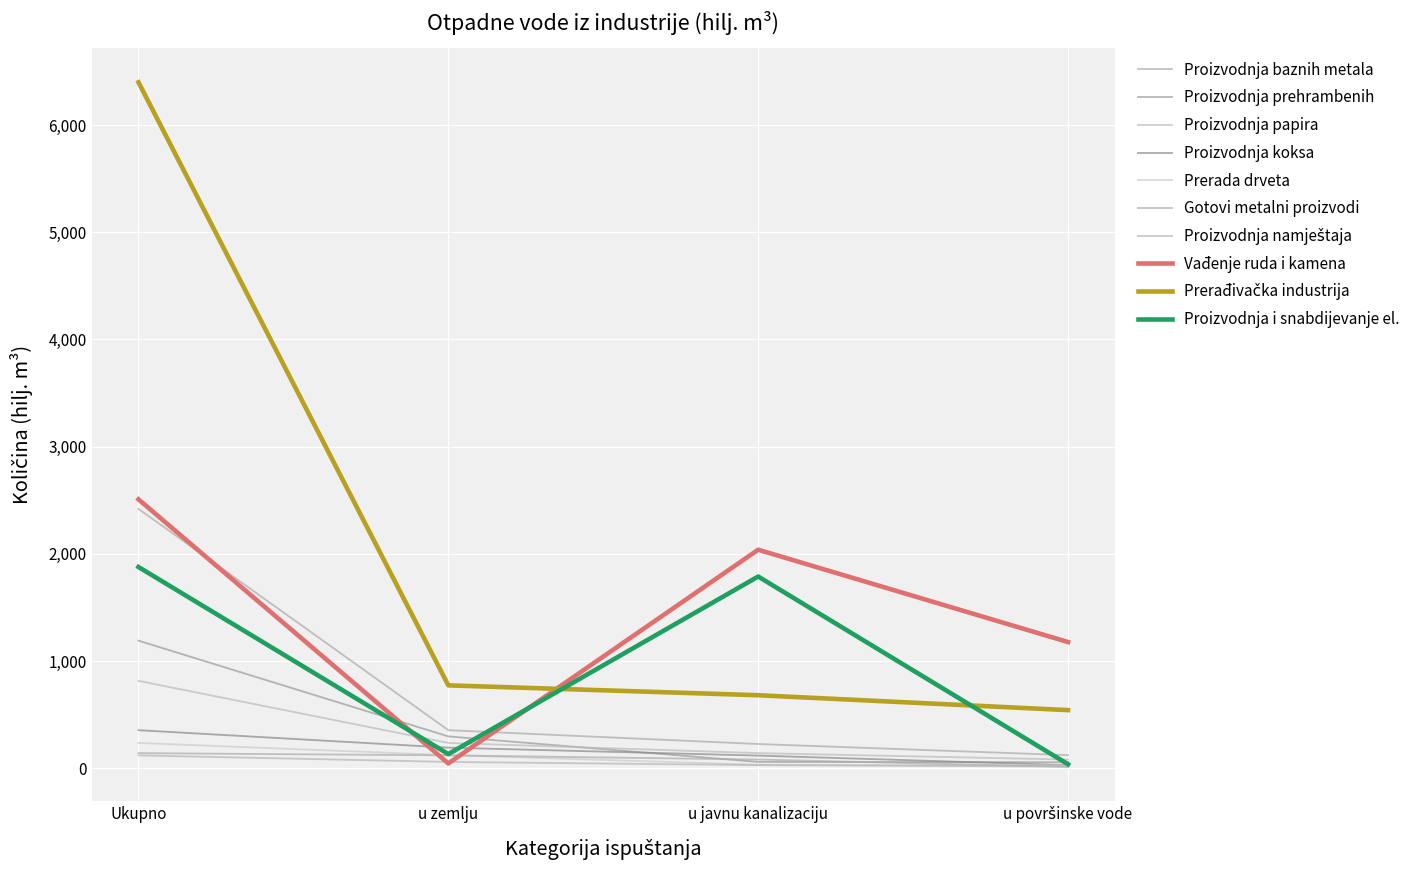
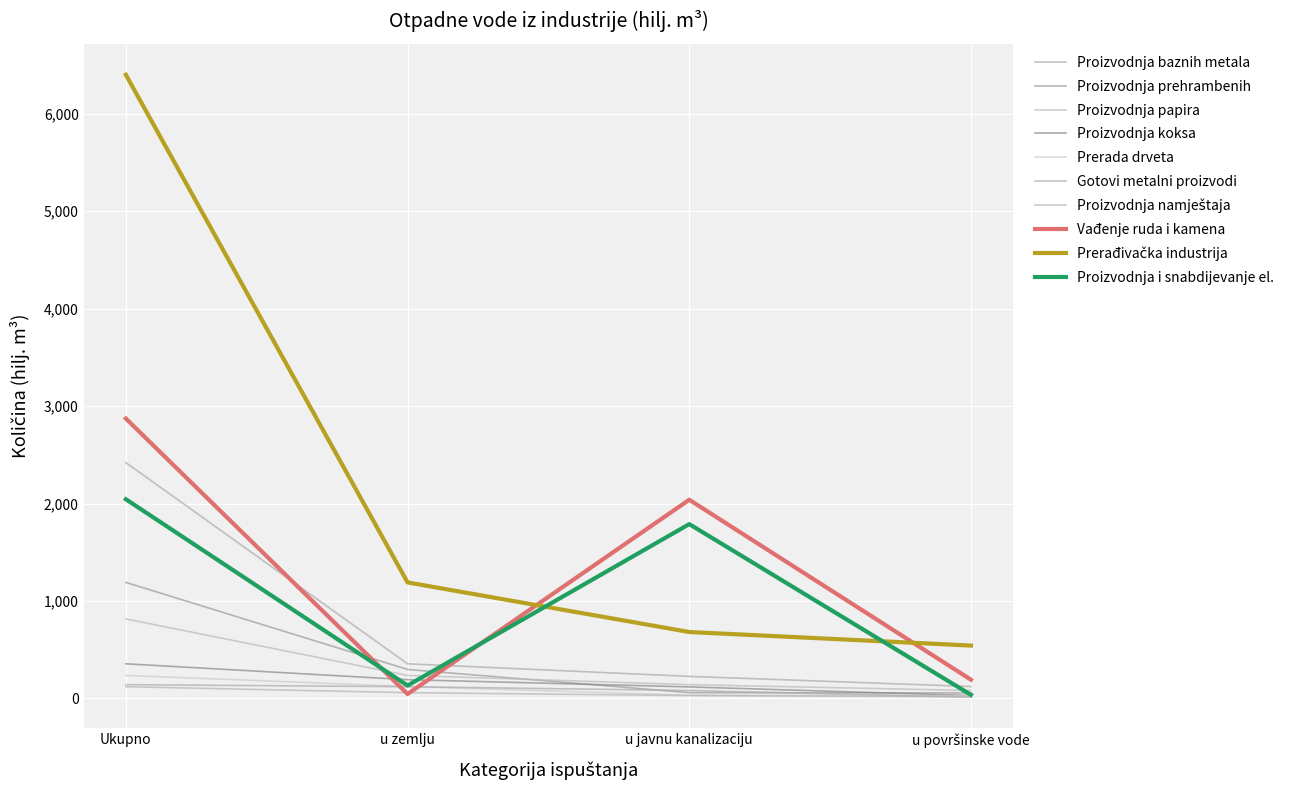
Vađenje ruda i kamena, Ukupno: 2,500 -> 2,900
Proizvodnja i snabdijevanje el., Ukupno: 1,900 -> 2,000
Prerađivačka industrija, u zemlju: 800 -> 1,200
Vađenje ruda i kamena, u površinske vode: 1,200 -> 200
